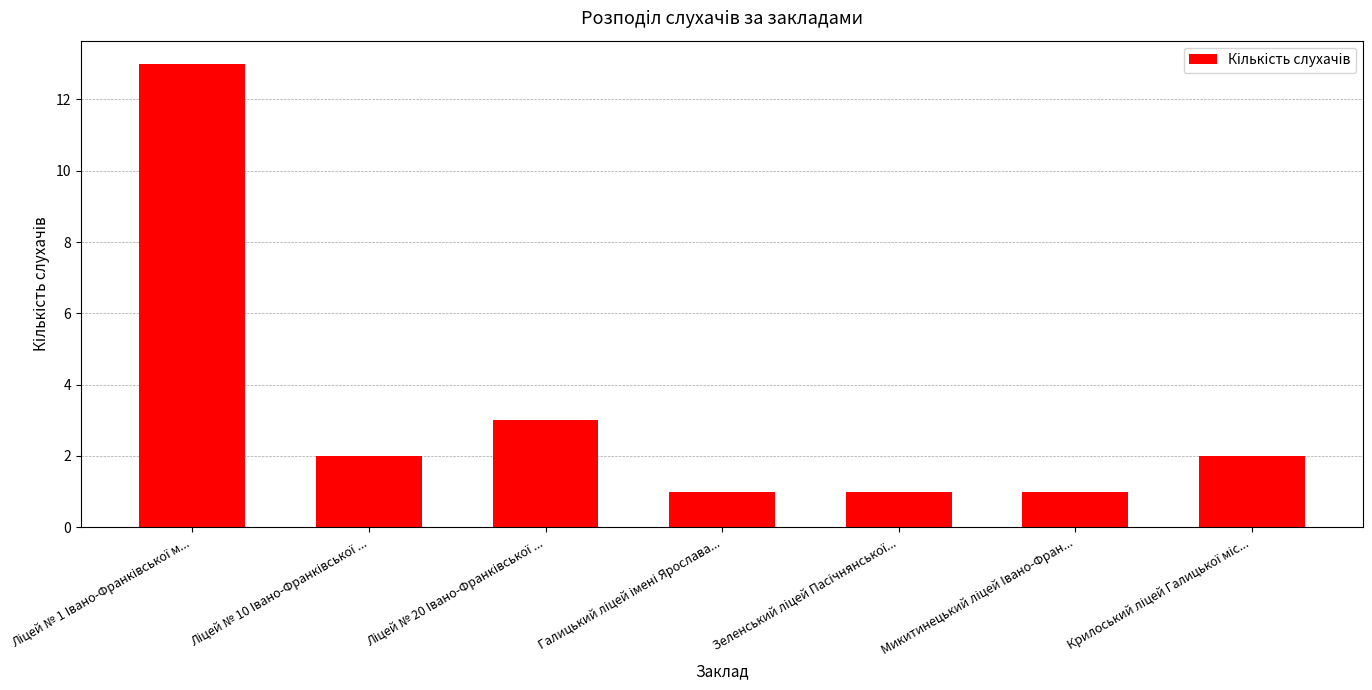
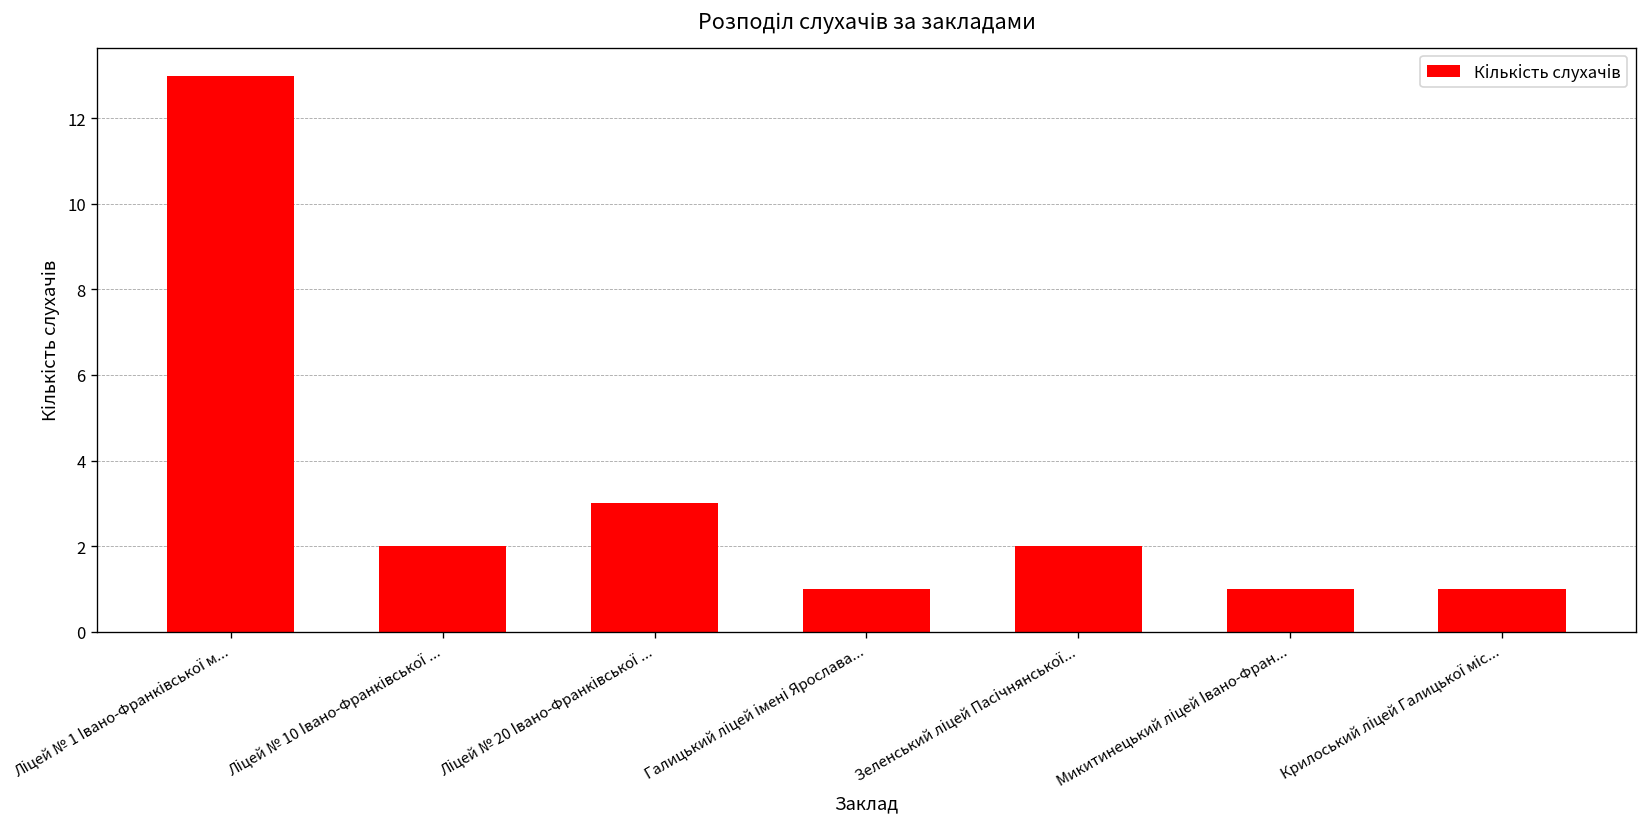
Зеленський ліцей Пасічнянської...: 1 -> 2
Крилоський ліцей Галицької міс...: 2 -> 1
